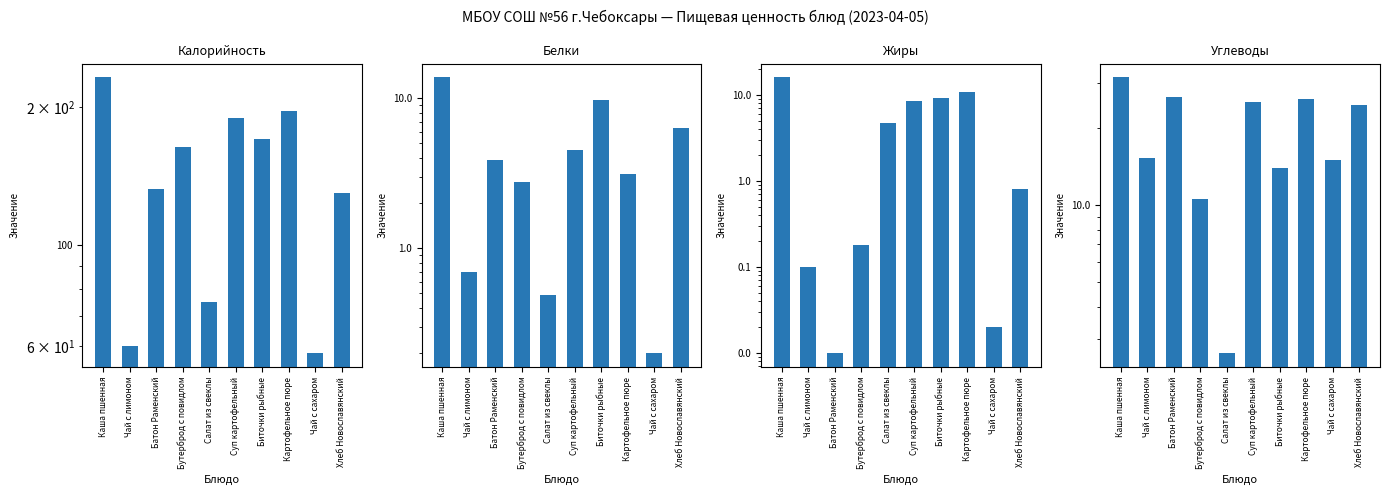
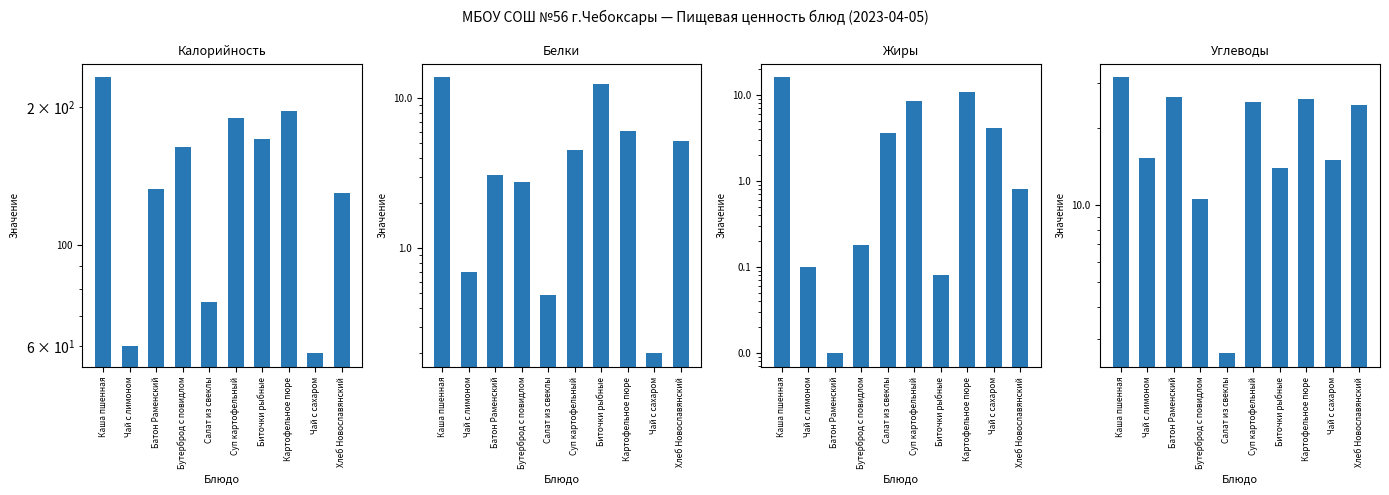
Белки, Батон Раменский: 3.9 -> 3.1
Белки, Биточки рыбные: 10 -> 12
Белки, Картофельное пюре: 3.2 -> 6.1
Белки, Хлеб Новославянский: 6.3 -> 5.2
Жиры, Салат из свеклы: 5 -> 3.6
Жиры, Биточки рыбные: 9 -> 0.08
Жиры, Чай с сахаром: 0.02 -> 4
